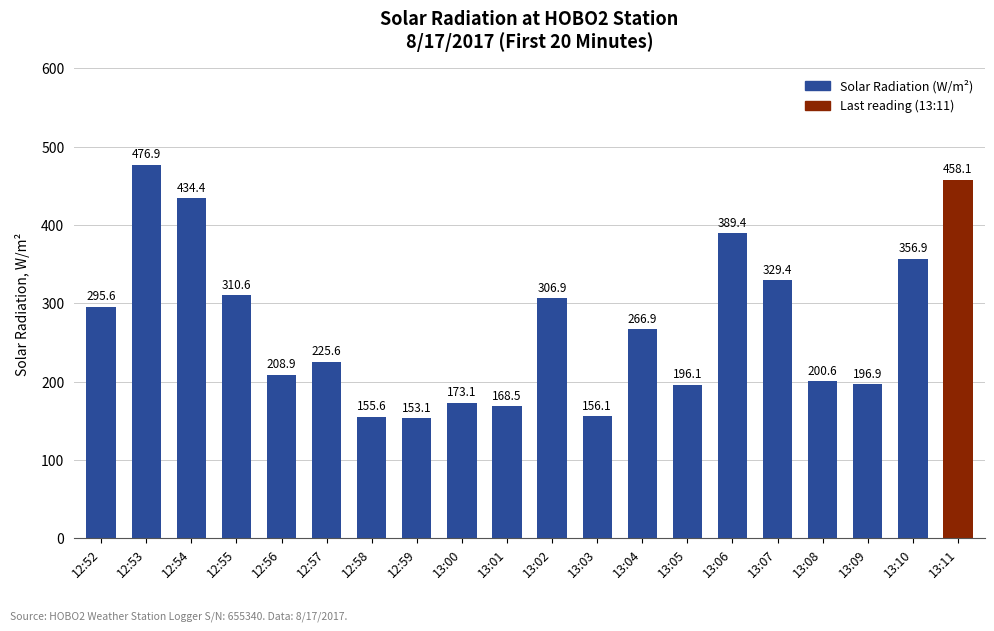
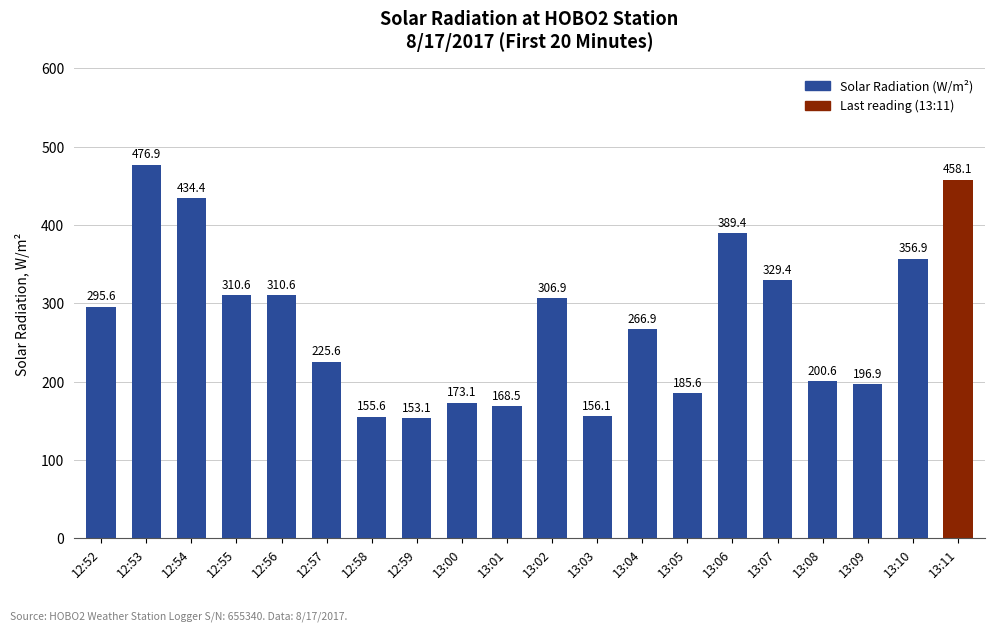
12:56: 208.9 -> 310.6
13:05: 196.1 -> 185.6
